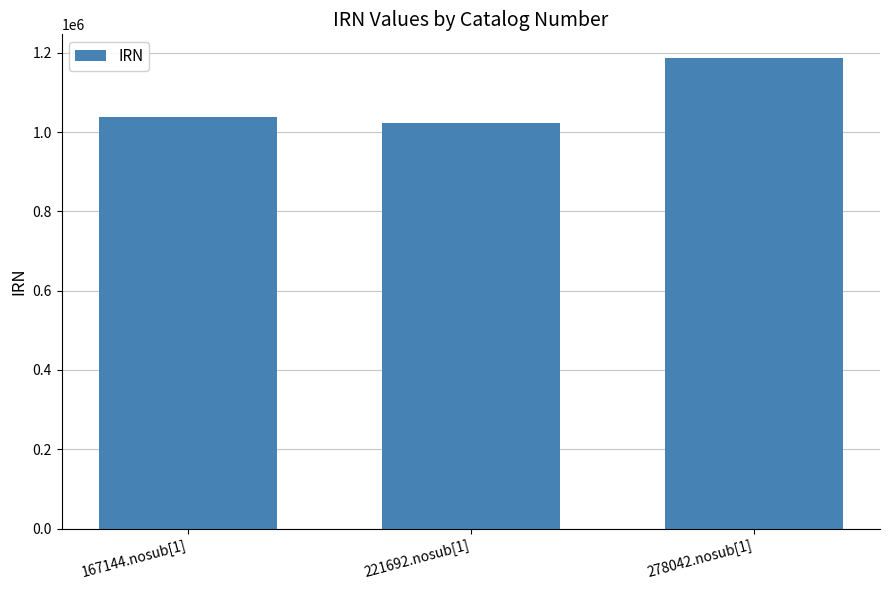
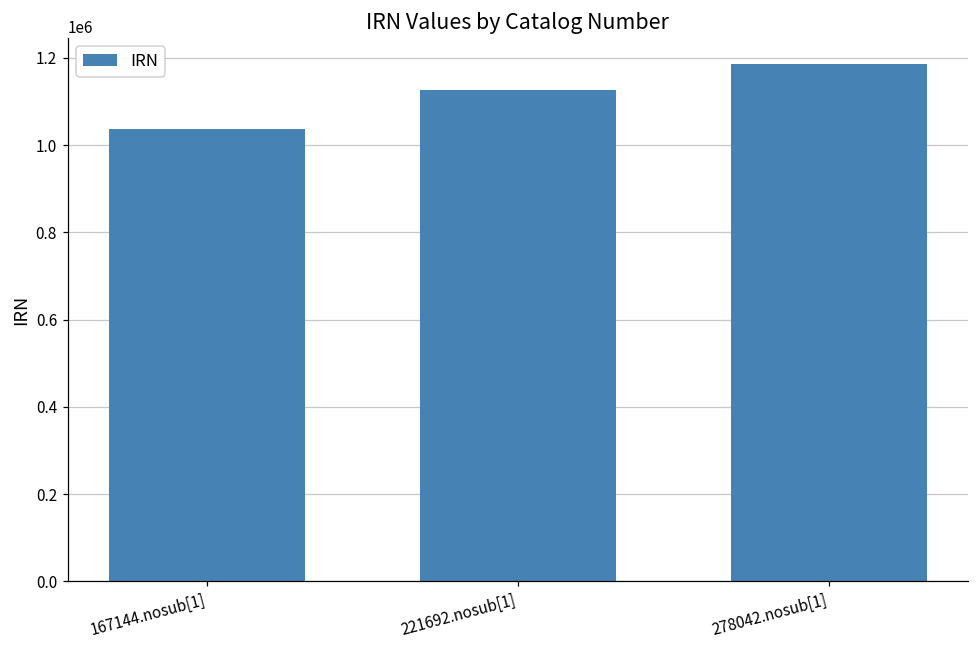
221692.nosub[1]: 1020000 -> 1130000
